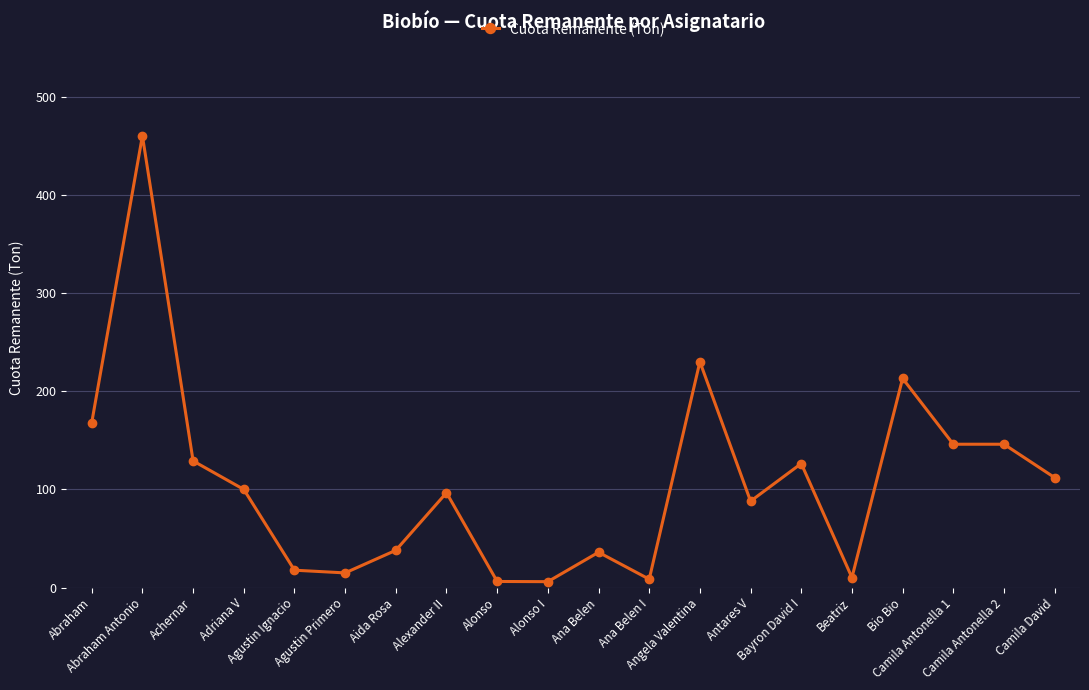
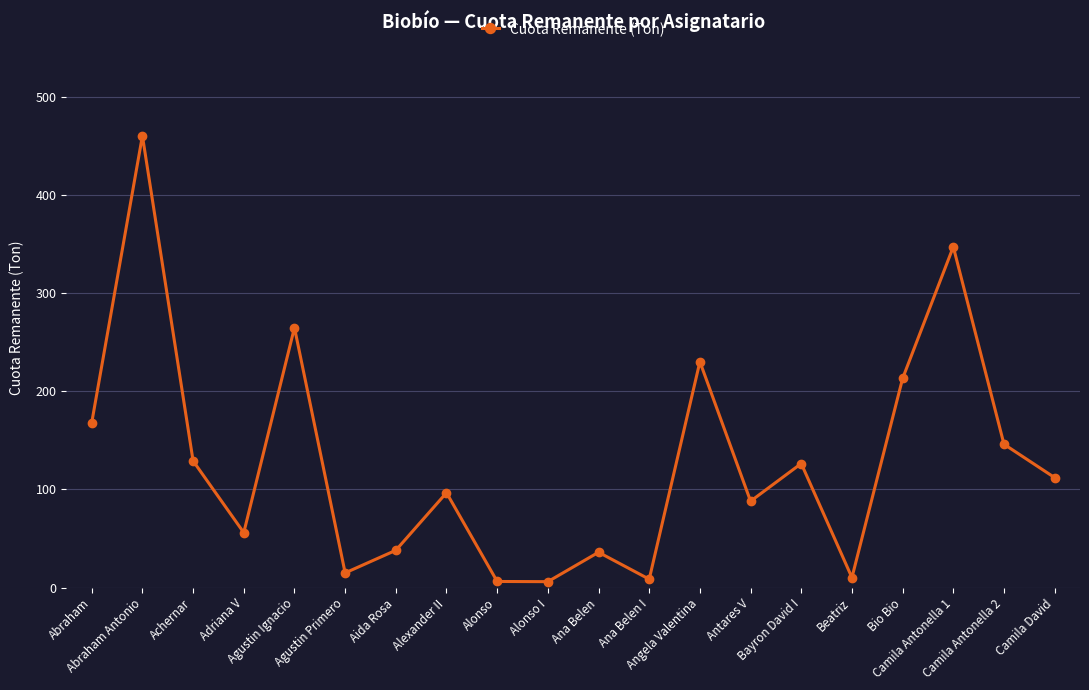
Adriana V: 100 -> 60
Agustin Ignacio: 20 -> 260
Camila Antonella 1: 150 -> 350
